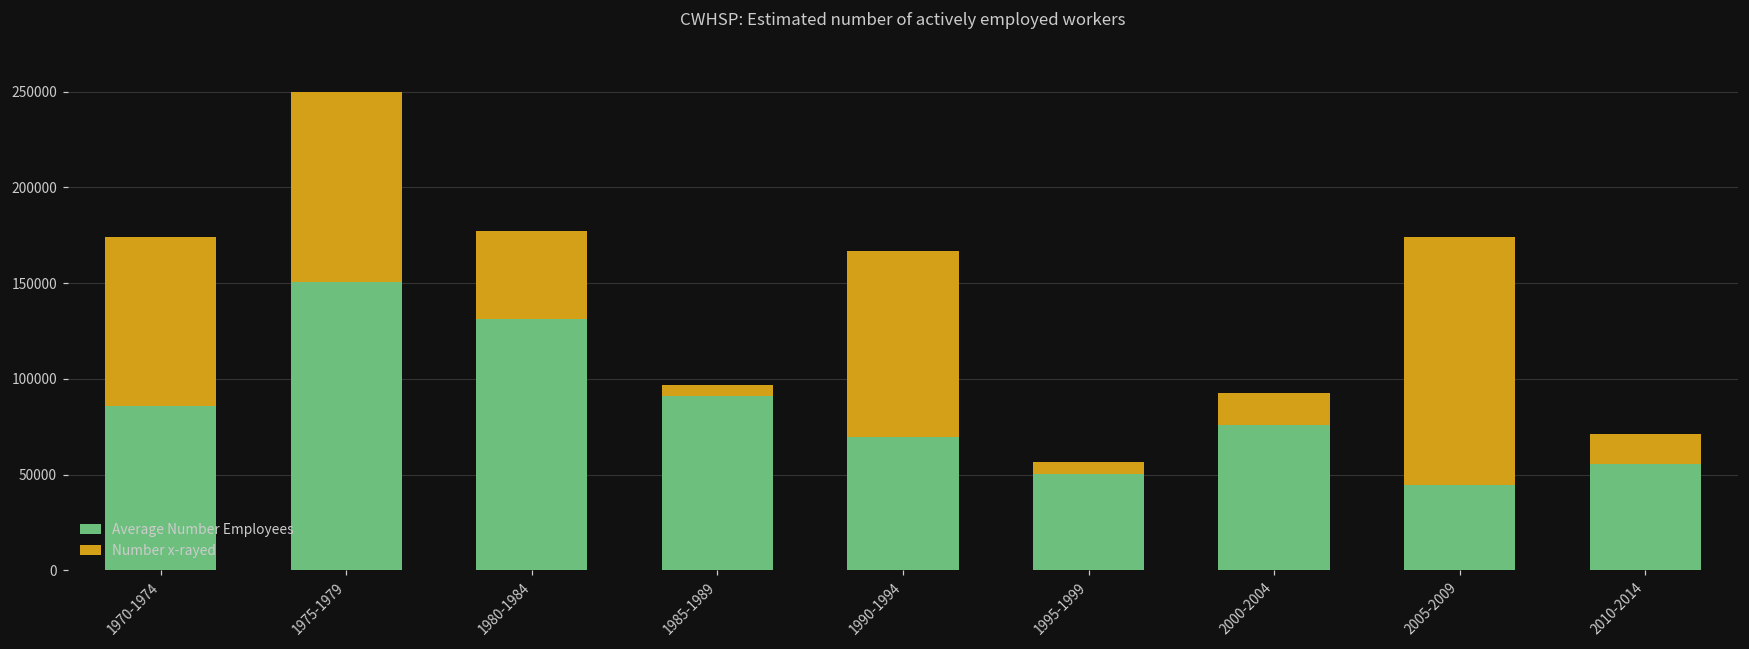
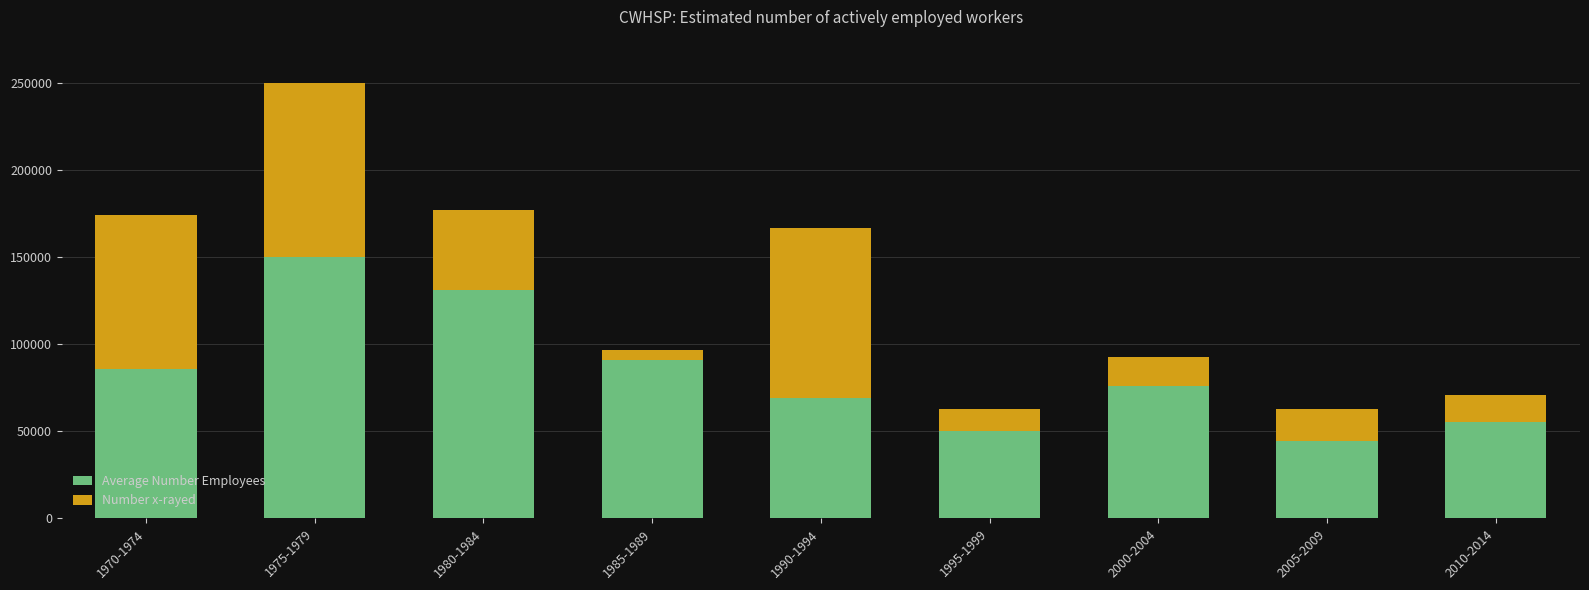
Number x-rayed, 1995-1999: 6000 -> 13000
Number x-rayed, 2005-2009: 129000 -> 19000
